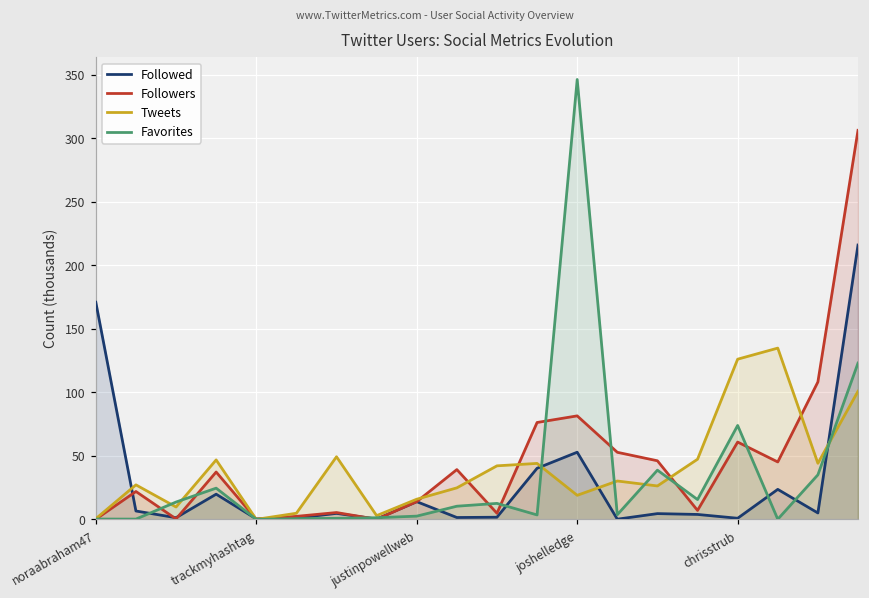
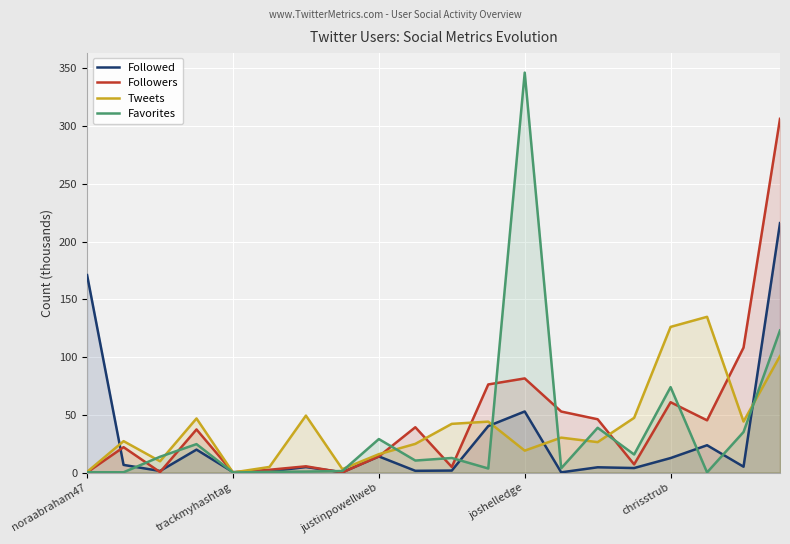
Favorites, justinpowellweb: 3 -> 29
Followed, chrisstrub: 1 -> 13
